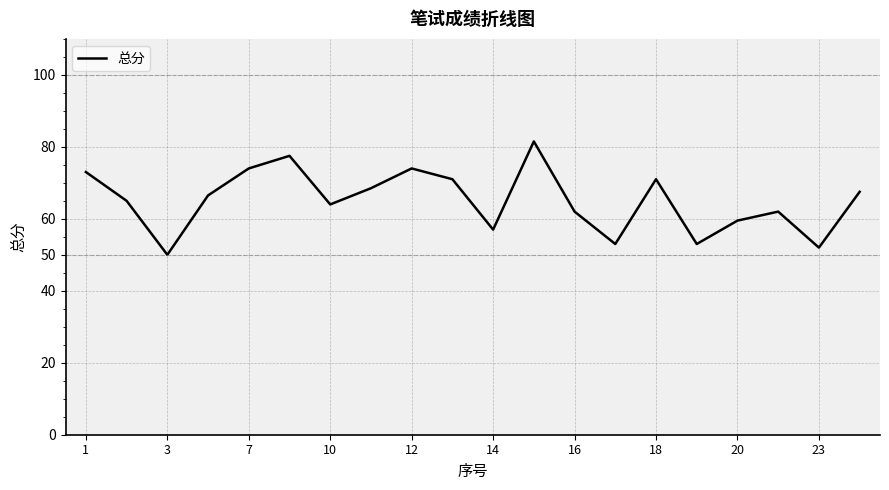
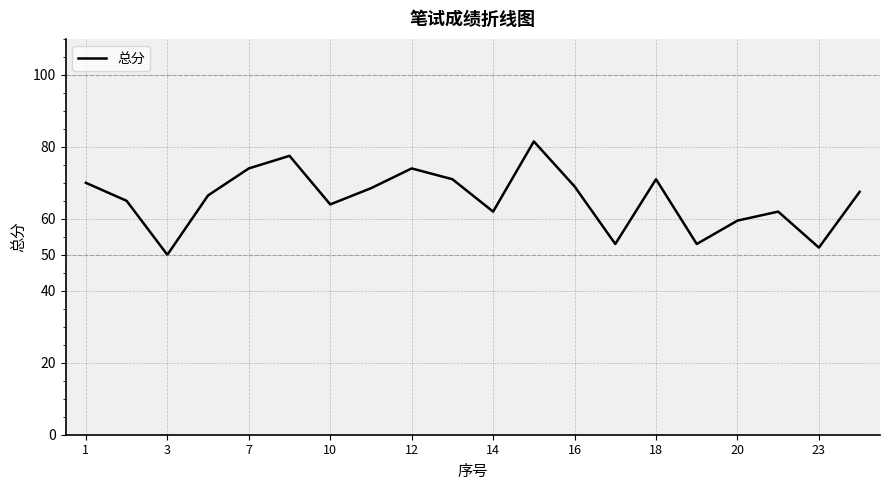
1: 73 -> 70
14: 57 -> 62
16: 62 -> 69
